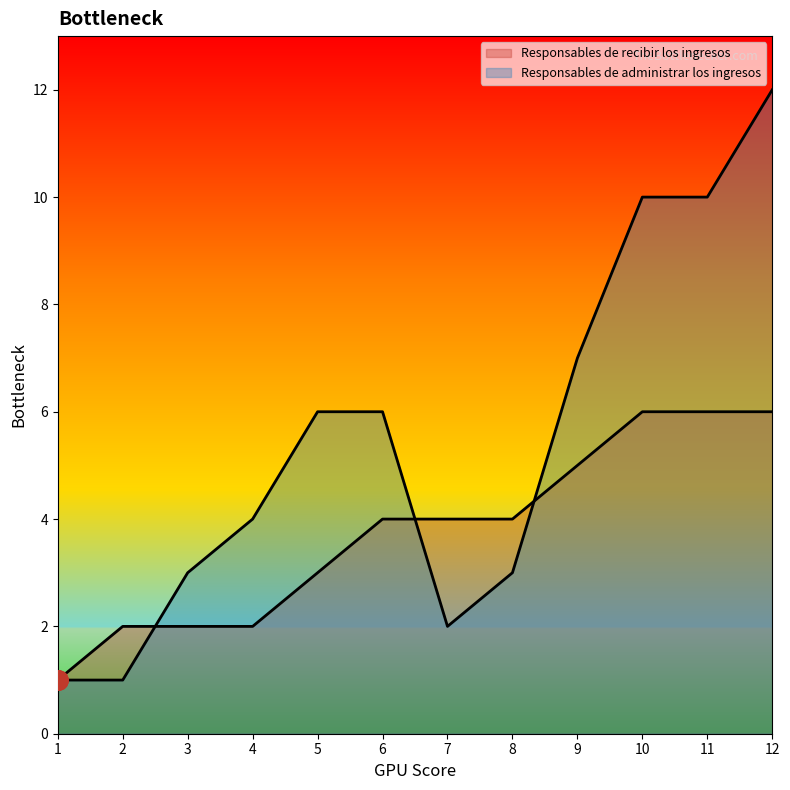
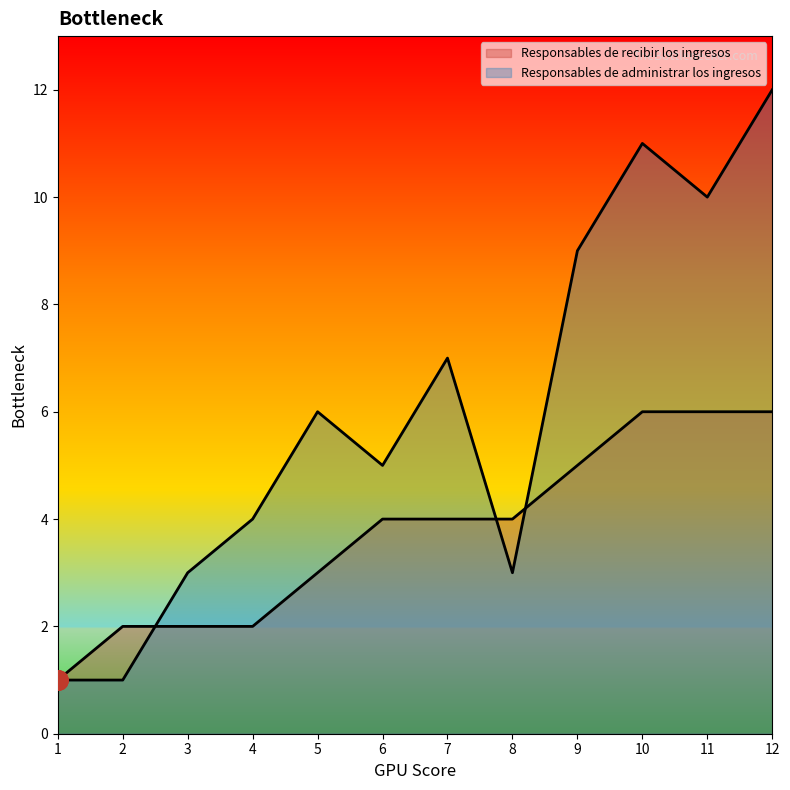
Responsables de administrar los ingresos, 6: 6 -> 5
Responsables de administrar los ingresos, 7: 2 -> 7
Responsables de administrar los ingresos, 9: 7 -> 9
Responsables de administrar los ingresos, 10: 10 -> 11
